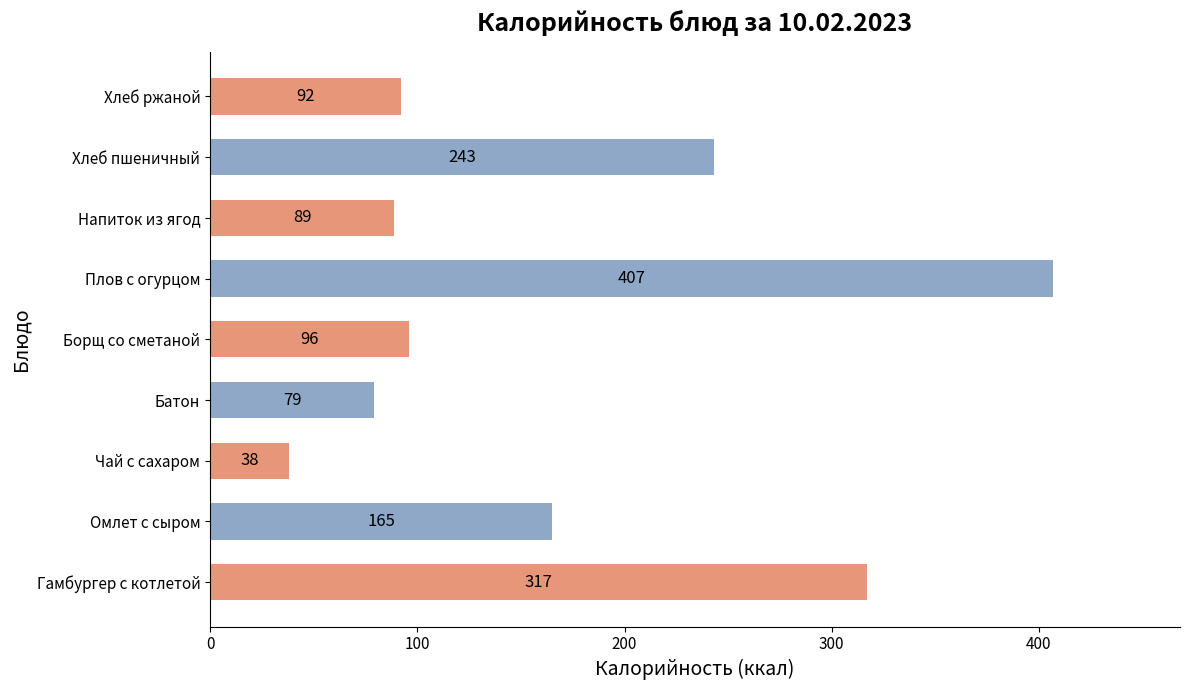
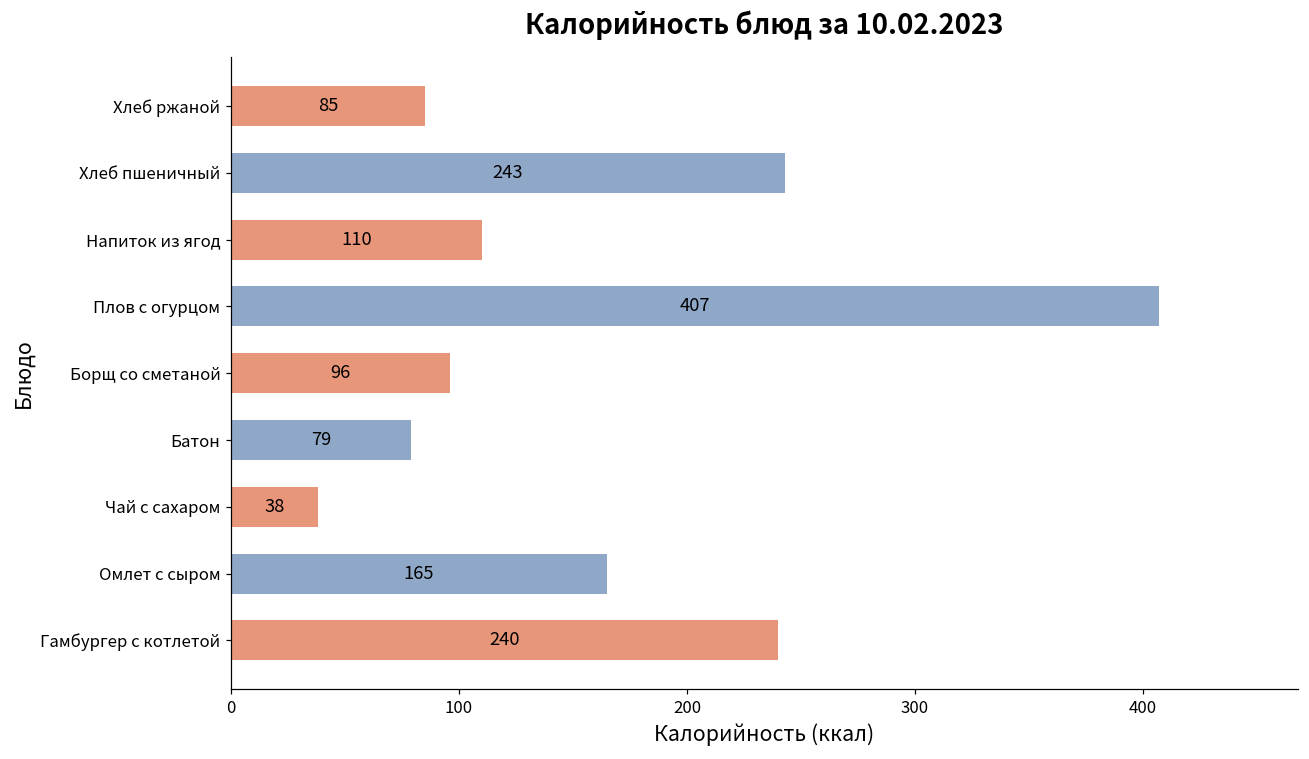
Хлеб ржаной: 92 -> 85
Напиток из ягод: 89 -> 110
Гамбургер с котлетой: 317 -> 240
